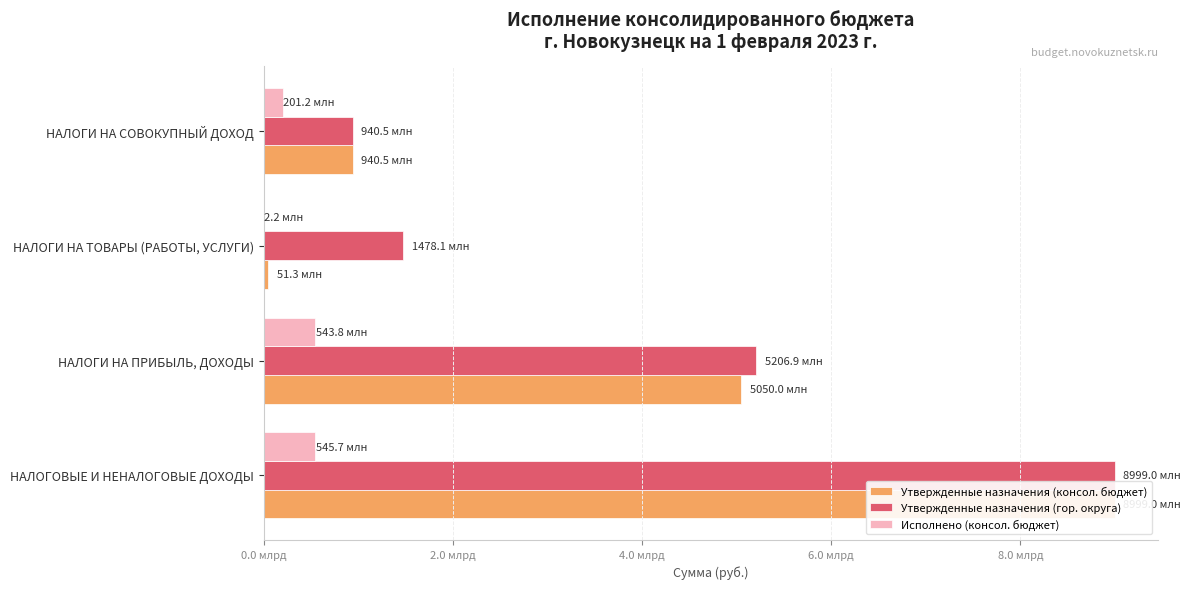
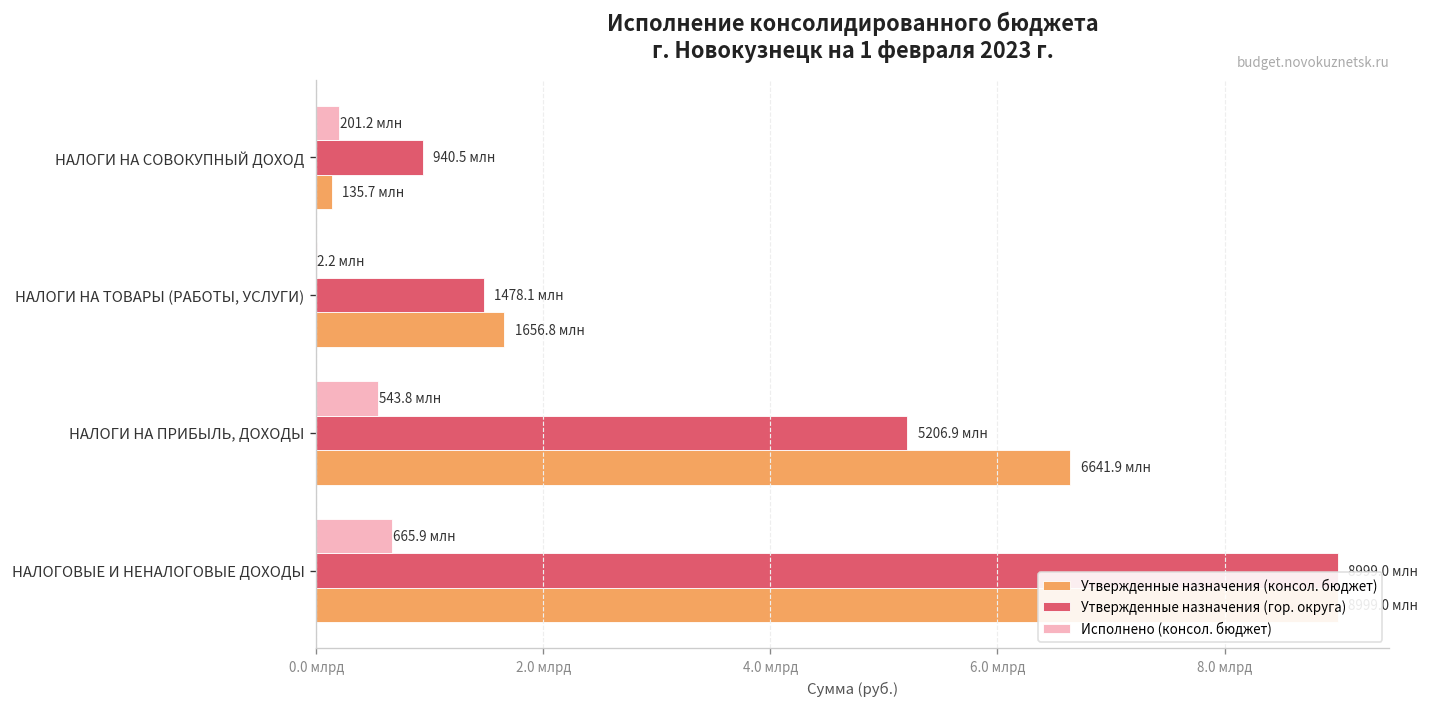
Утвержденные назначения (консол. бюджет), НАЛОГИ НА СОВОКУПНЫЙ ДОХОД: 940.5 -> 135.7
Утвержденные назначения (консол. бюджет), НАЛОГИ НА ТОВАРЫ (РАБОТЫ, УСЛУГИ): 51.3 -> 1656.8
Утвержденные назначения (консол. бюджет), НАЛОГИ НА ПРИБЫЛЬ, ДОХОДЫ: 5050.0 -> 6641.9
Исполнено (консол. бюджет), НАЛОГОВЫЕ И НЕНАЛОГОВЫЕ ДОХОДЫ: 545.7 -> 665.9
